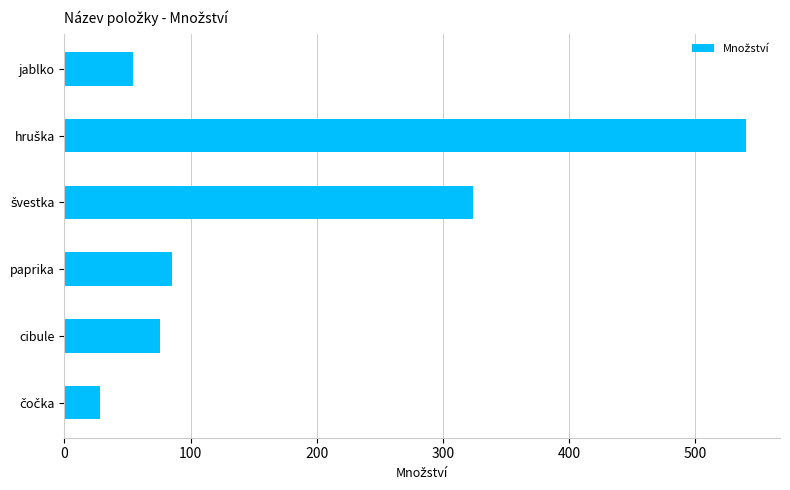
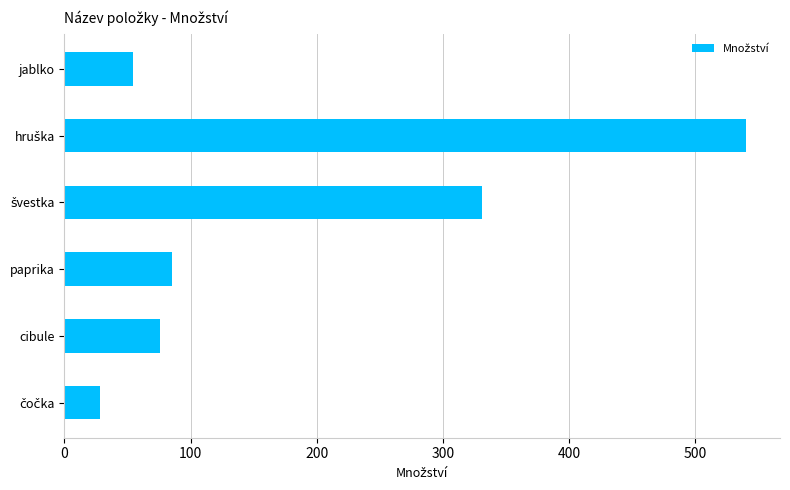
švestka: 324 -> 331
